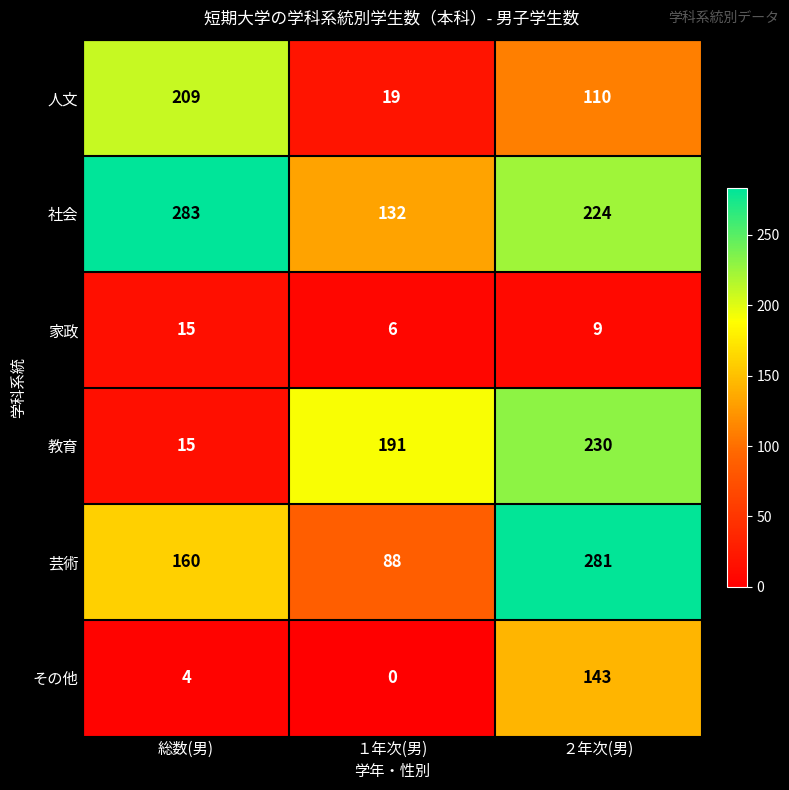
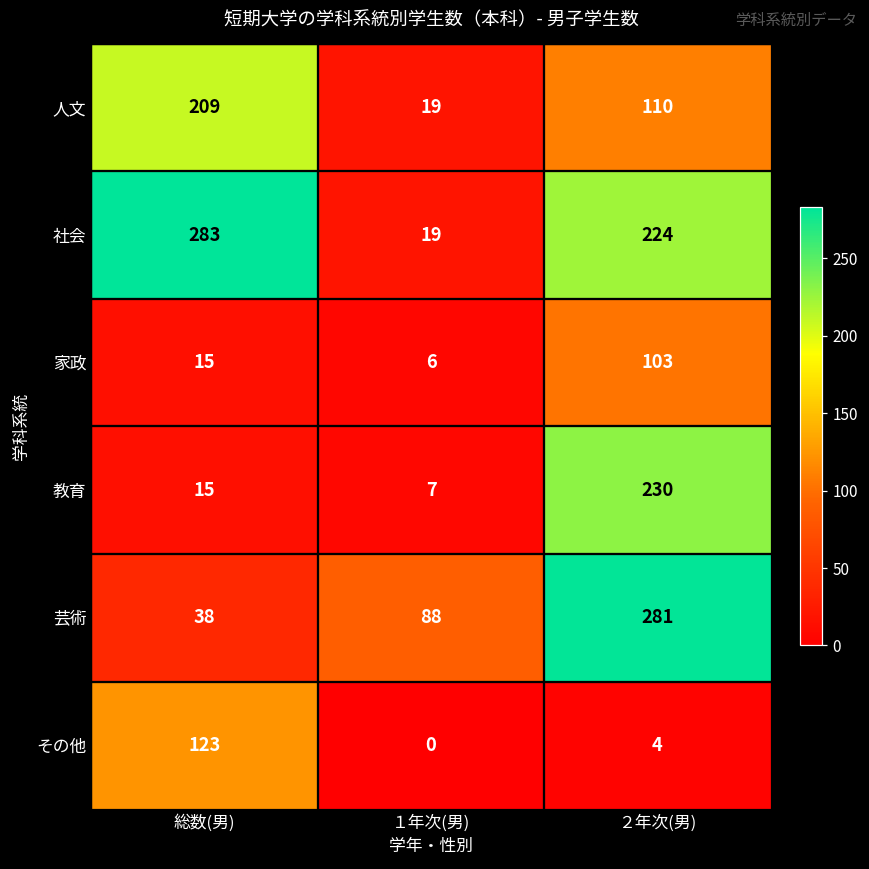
社会, １年次(男): 132 -> 19
家政, ２年次(男): 9 -> 103
教育, １年次(男): 191 -> 7
芸術, 総数(男): 160 -> 38
その他, 総数(男): 4 -> 123
その他, ２年次(男): 143 -> 4
